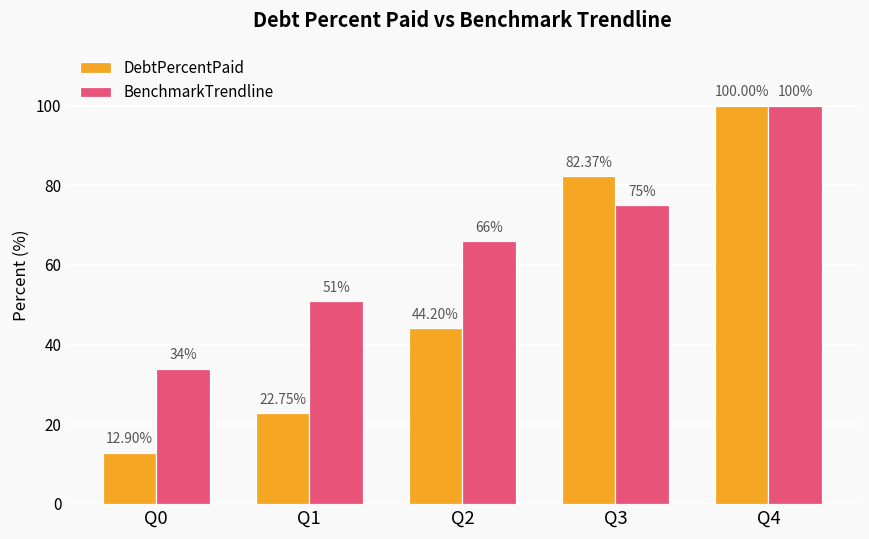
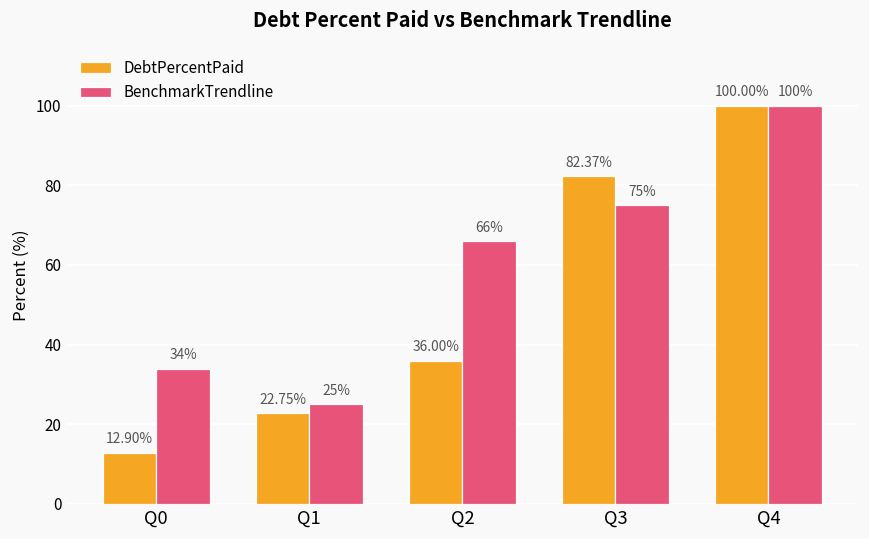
BenchmarkTrendline, Q1: 51% -> 25%
DebtPercentPaid, Q2: 44.20% -> 36.00%
